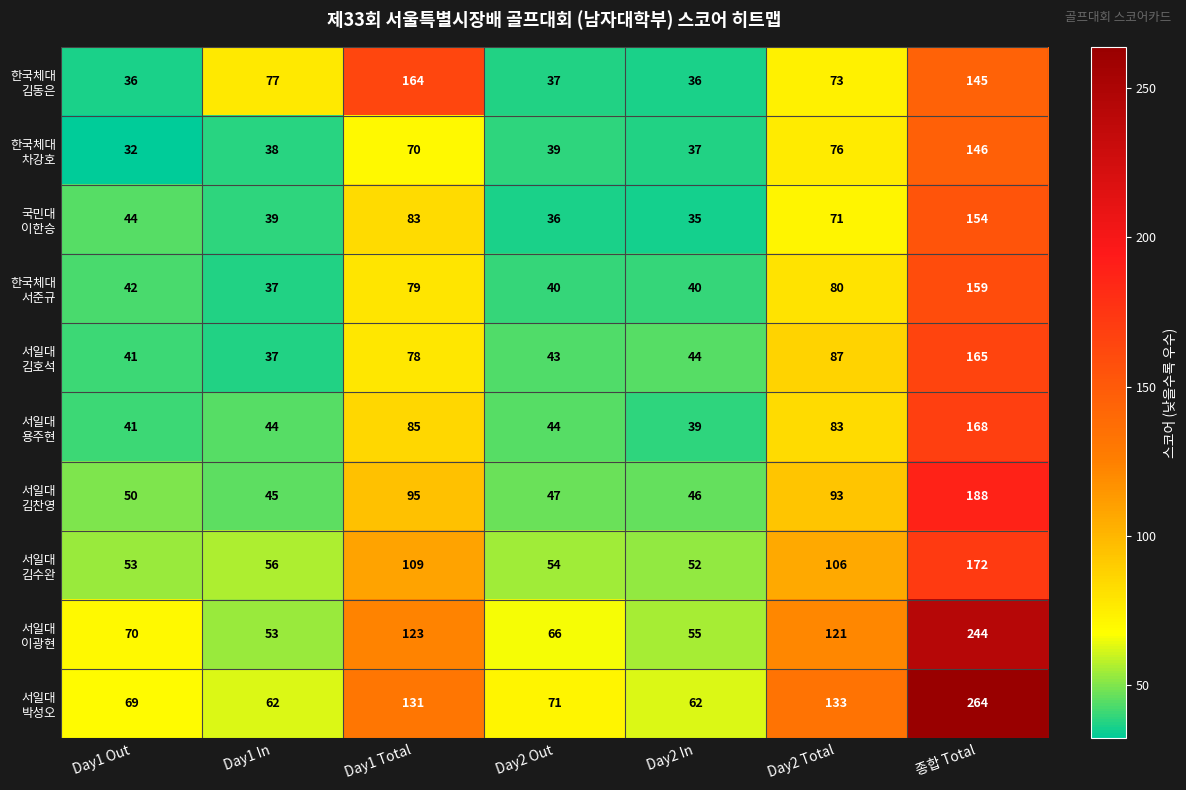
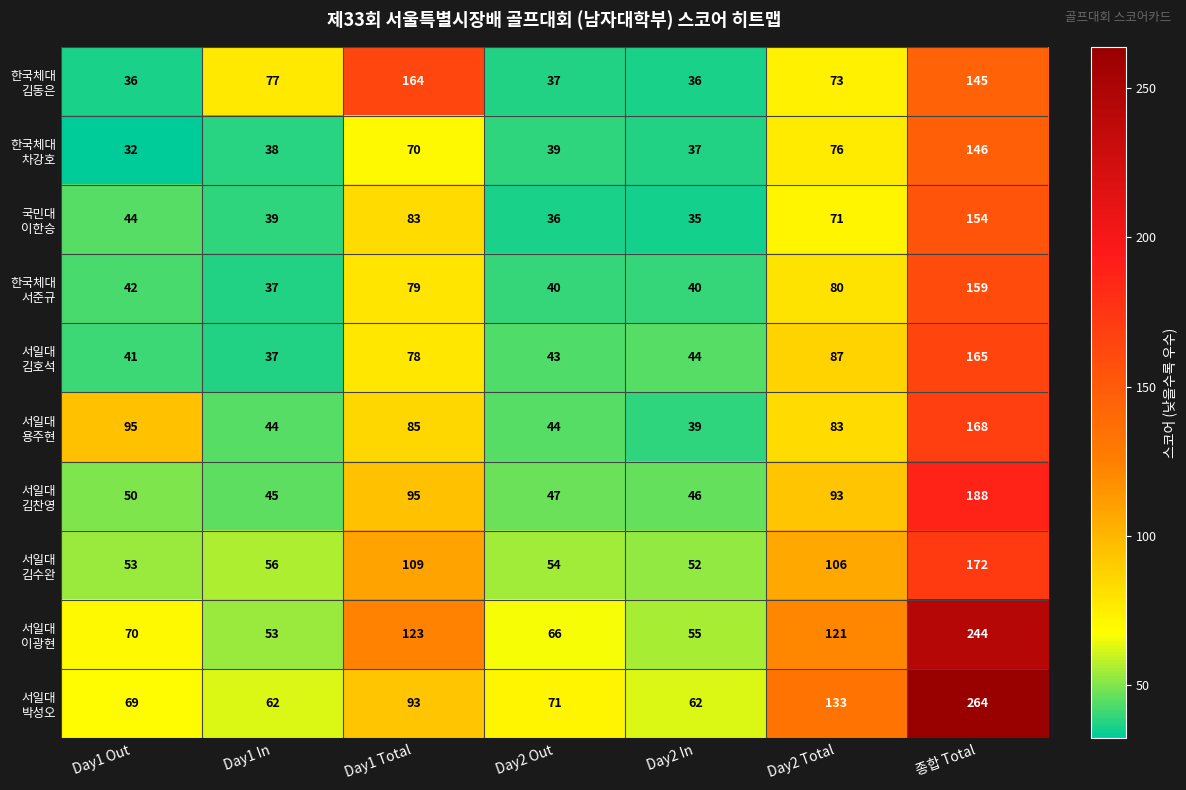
서일대 용주현, Day1 Out: 41 -> 95
서일대 박성오, Day1 Total: 131 -> 93
